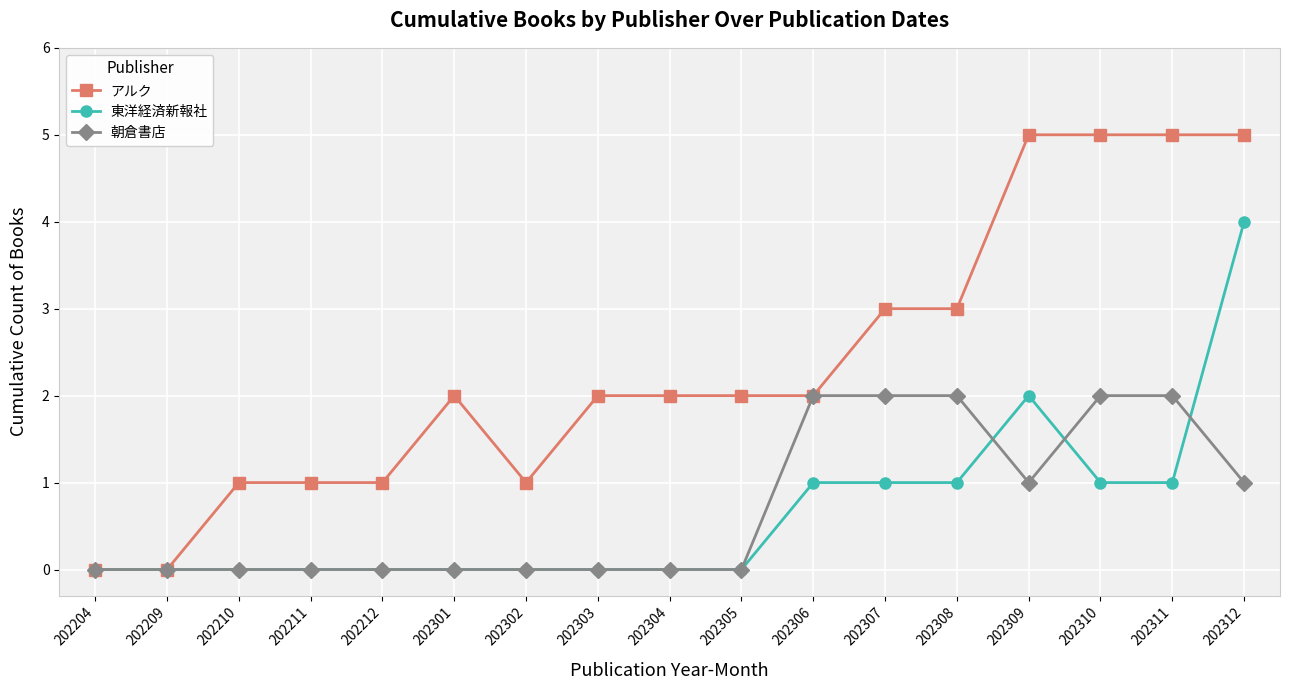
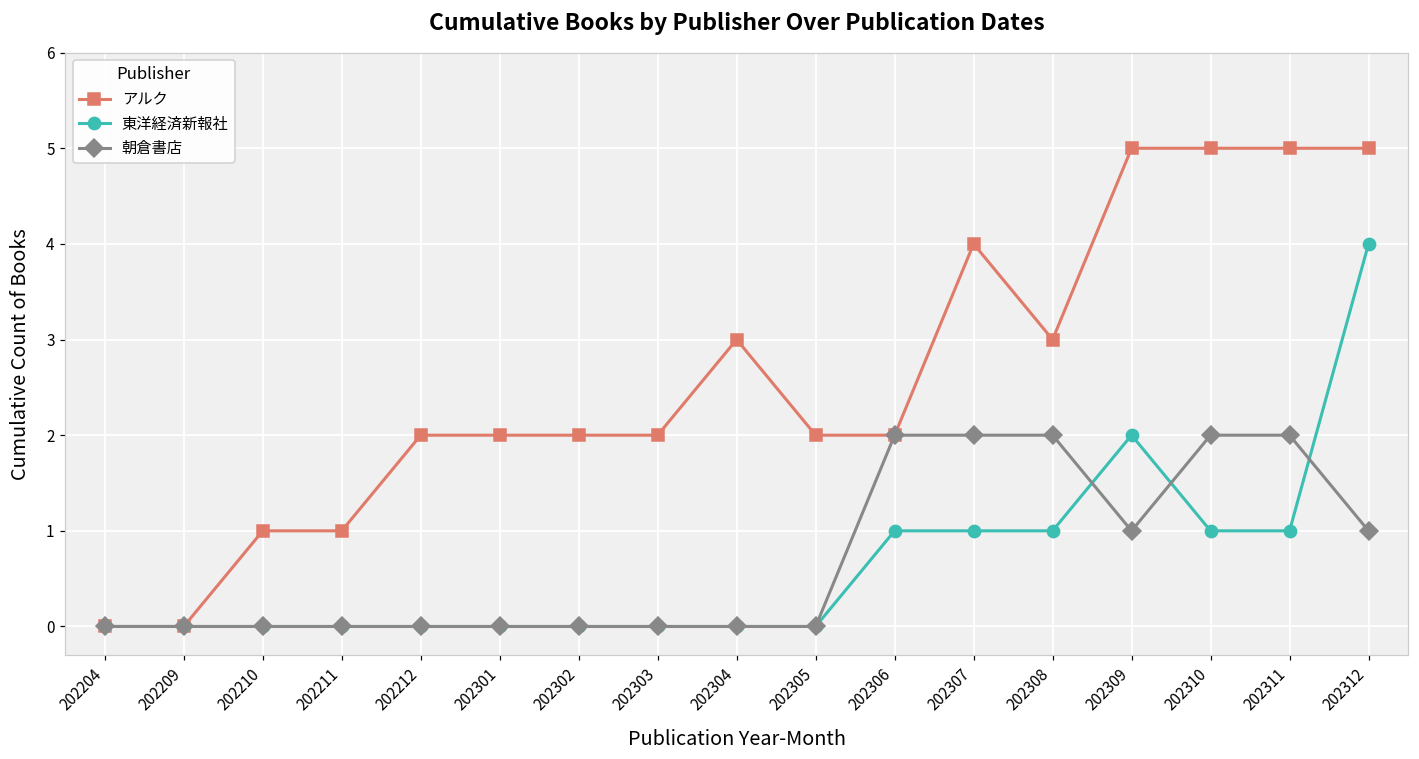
アルク, 202212: 1 -> 2
アルク, 202302: 1 -> 2
アルク, 202304: 2 -> 3
アルク, 202307: 3 -> 4
